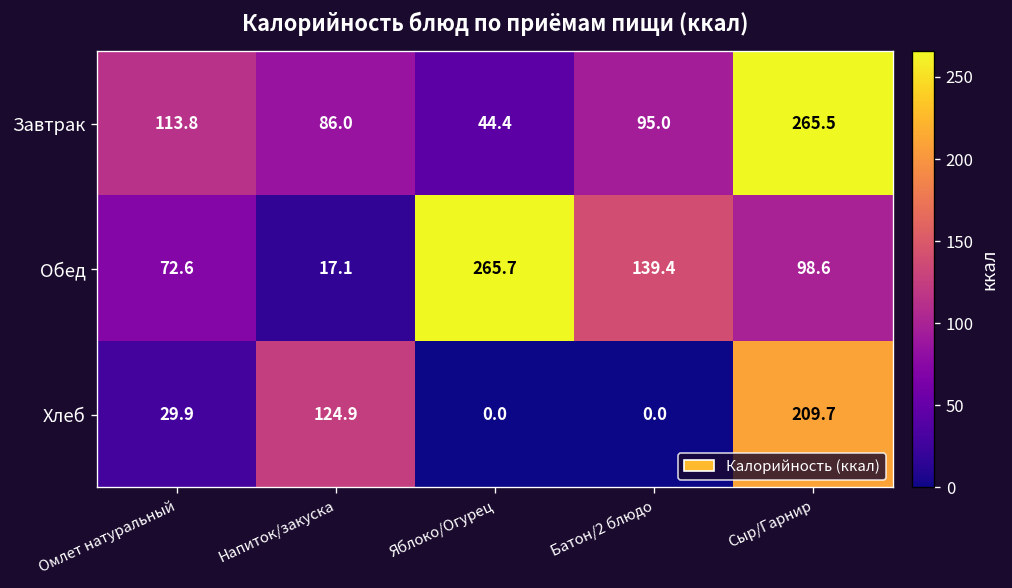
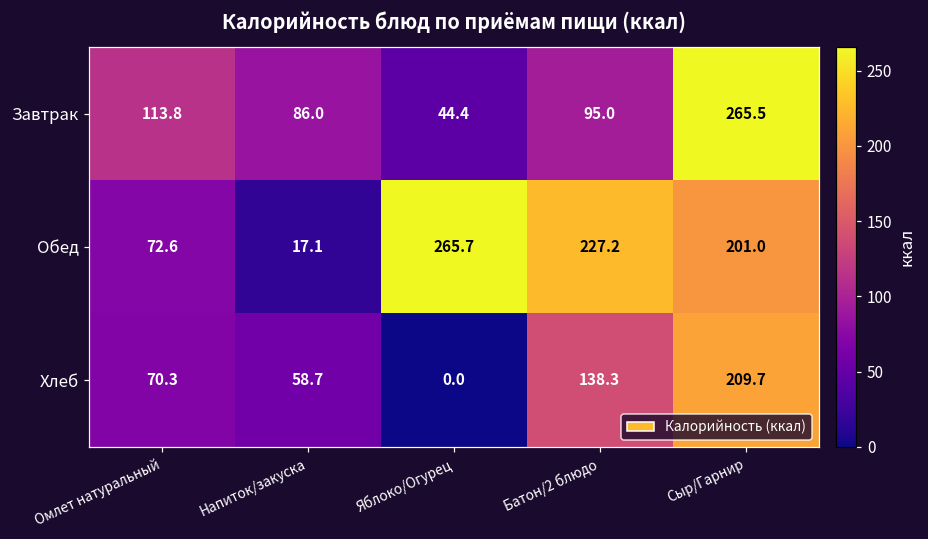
Обед, Батон/2 блюдо: 139.4 -> 227.2
Обед, Сыр/Гарнир: 98.6 -> 201.0
Хлеб, Омлет натуральный: 29.9 -> 70.3
Хлеб, Напиток/закуска: 124.9 -> 58.7
Хлеб, Батон/2 блюдо: 0.0 -> 138.3
